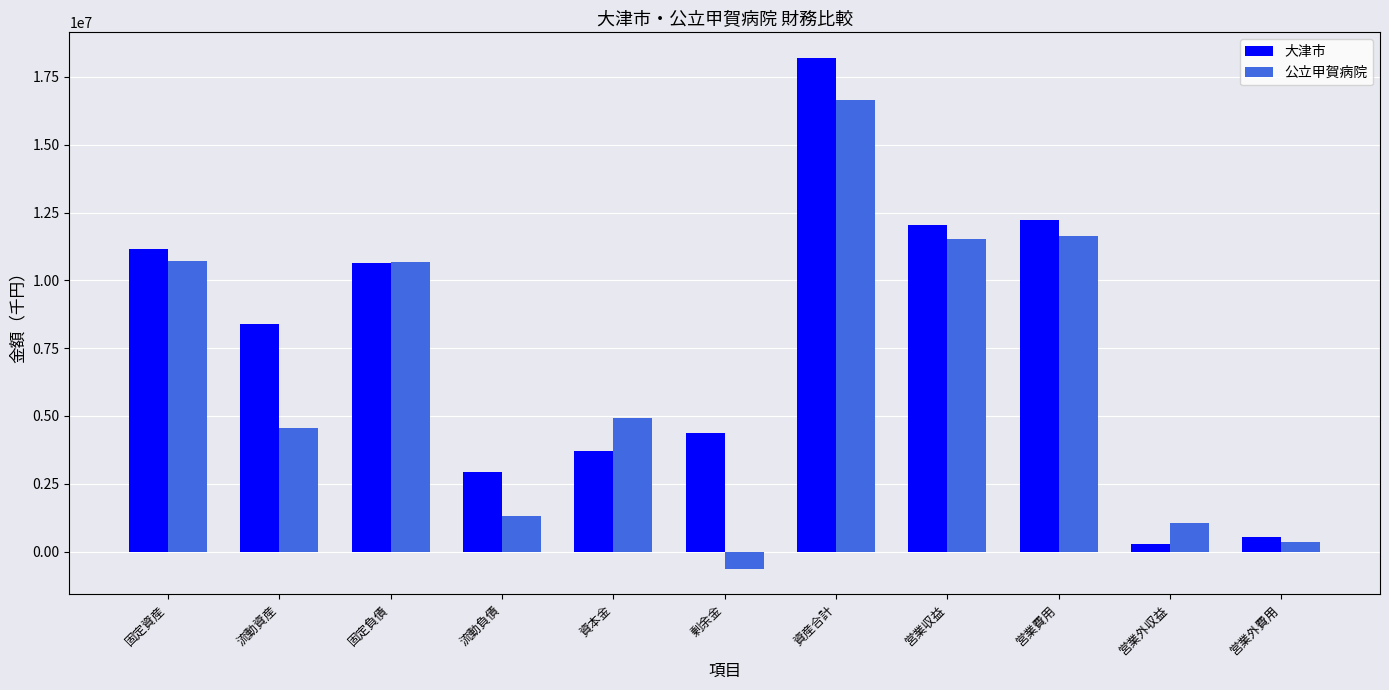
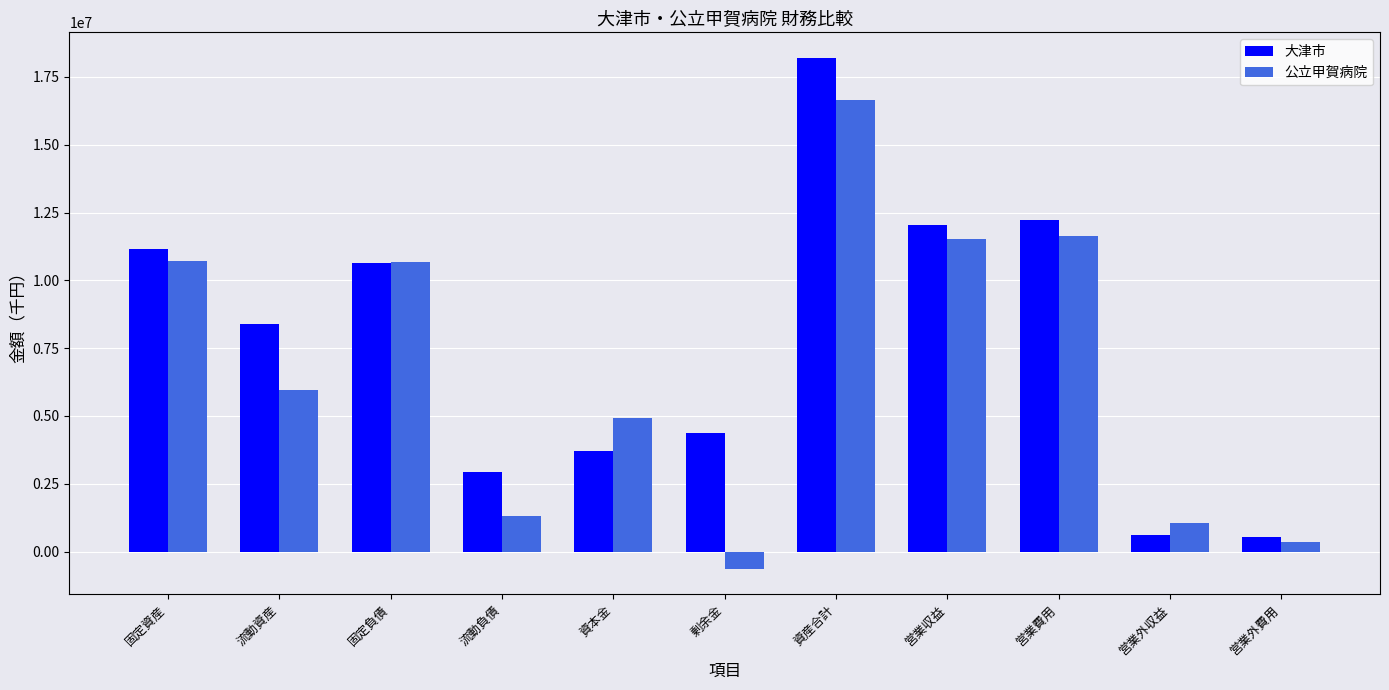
公立甲賀病院, 流動資産: 4600000 -> 5900000
大津市, 営業外収益: 300000 -> 600000
